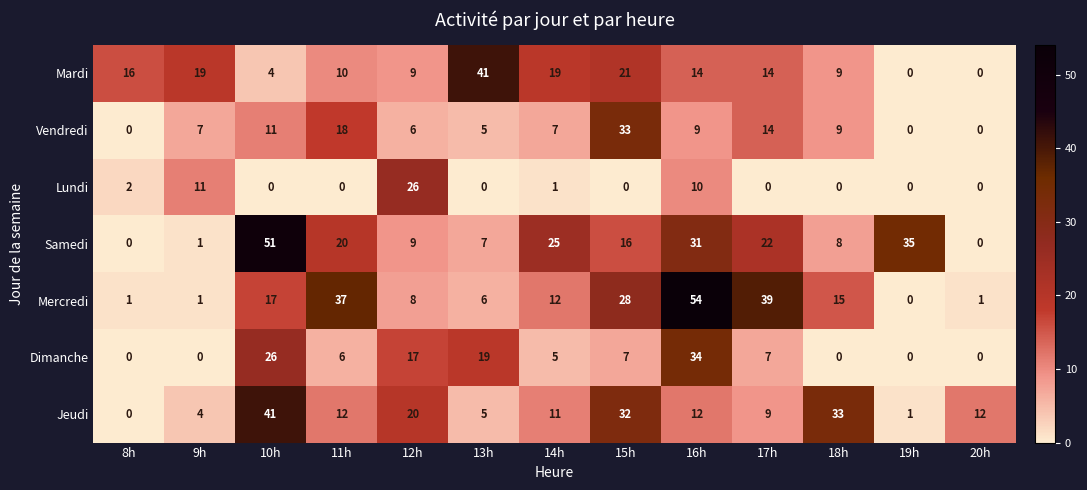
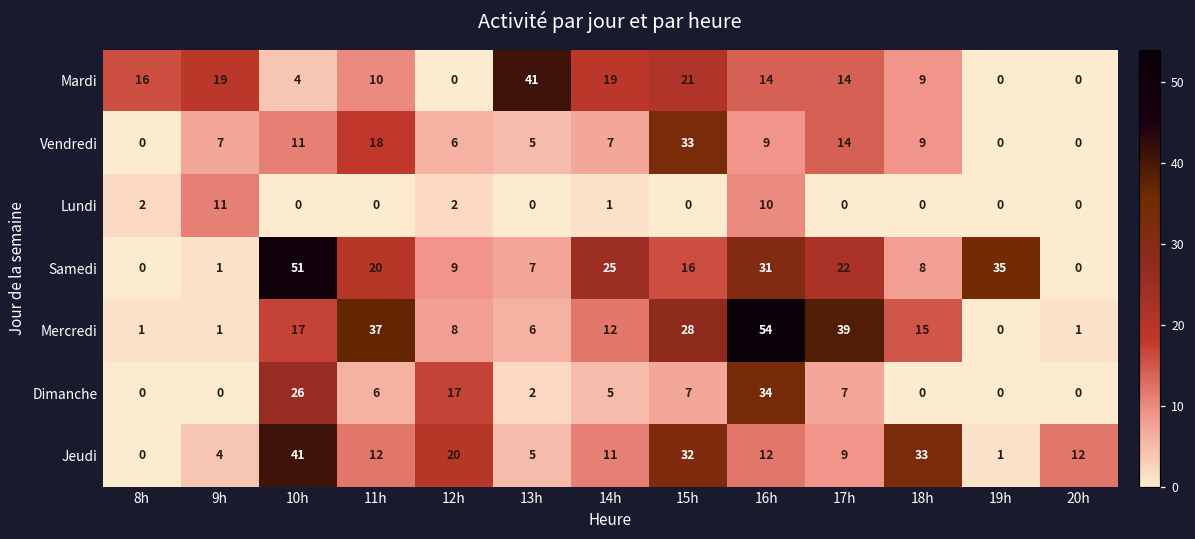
Mardi, 12h: 9 -> 0
Lundi, 12h: 26 -> 2
Dimanche, 13h: 19 -> 2
